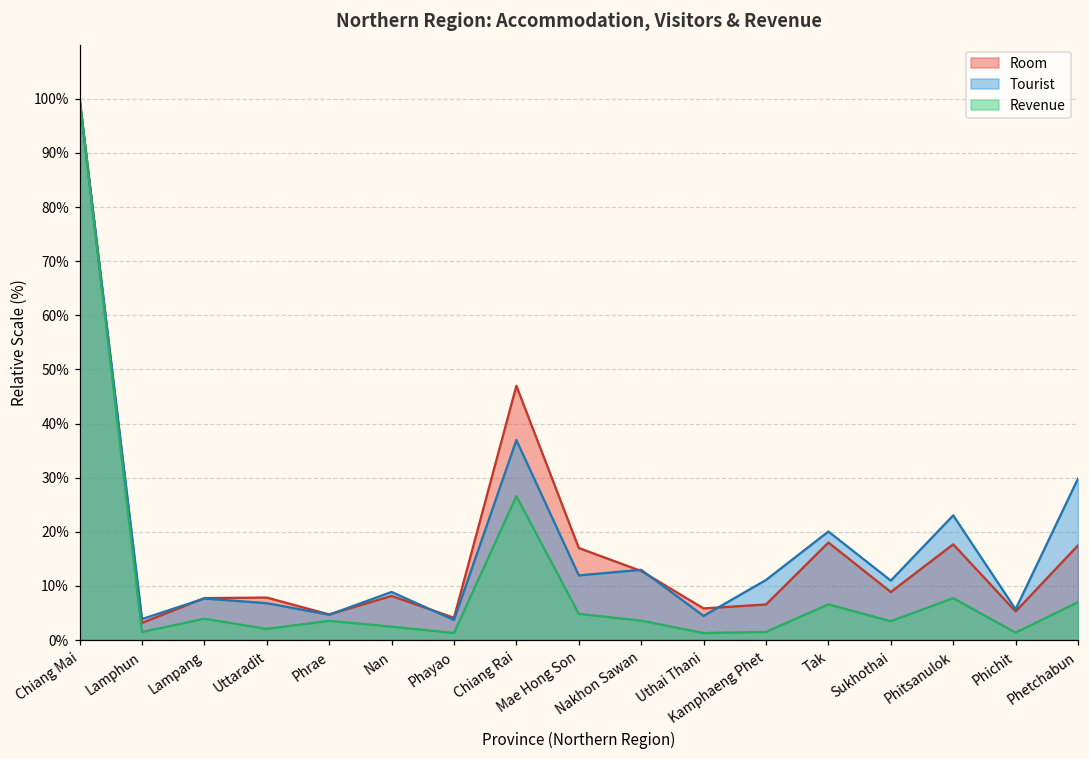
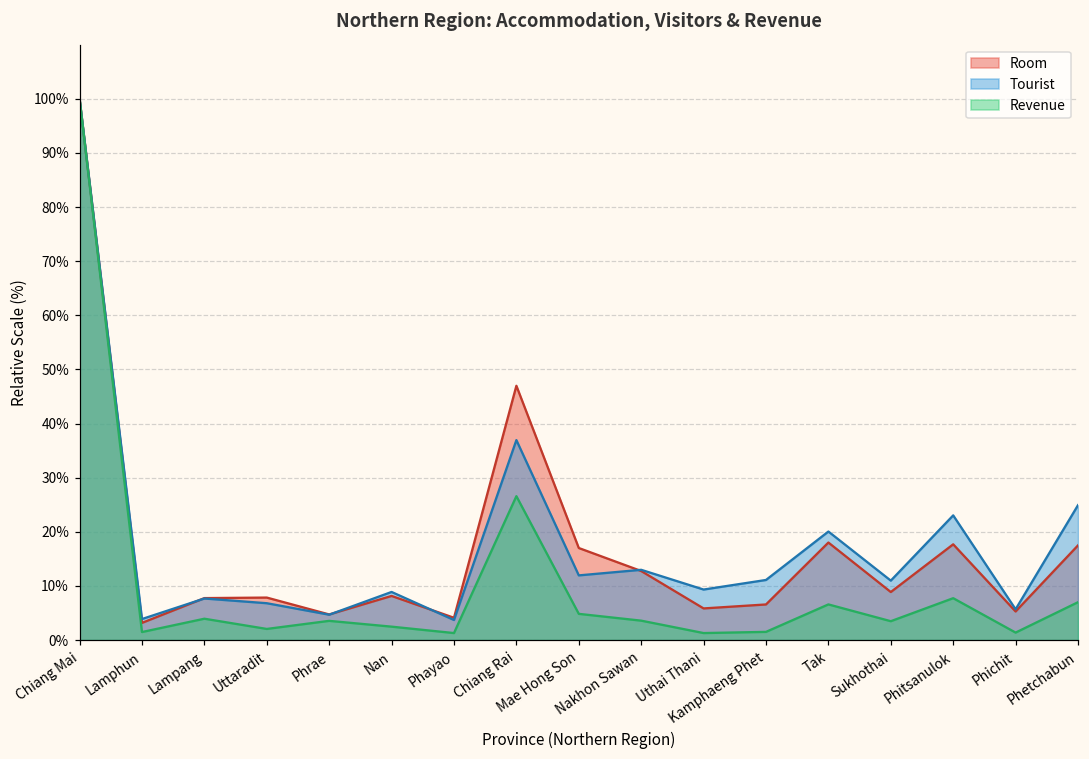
Tourist, Uthai Thani: 4% -> 9%
Tourist, Phetchabun: 30% -> 25%
